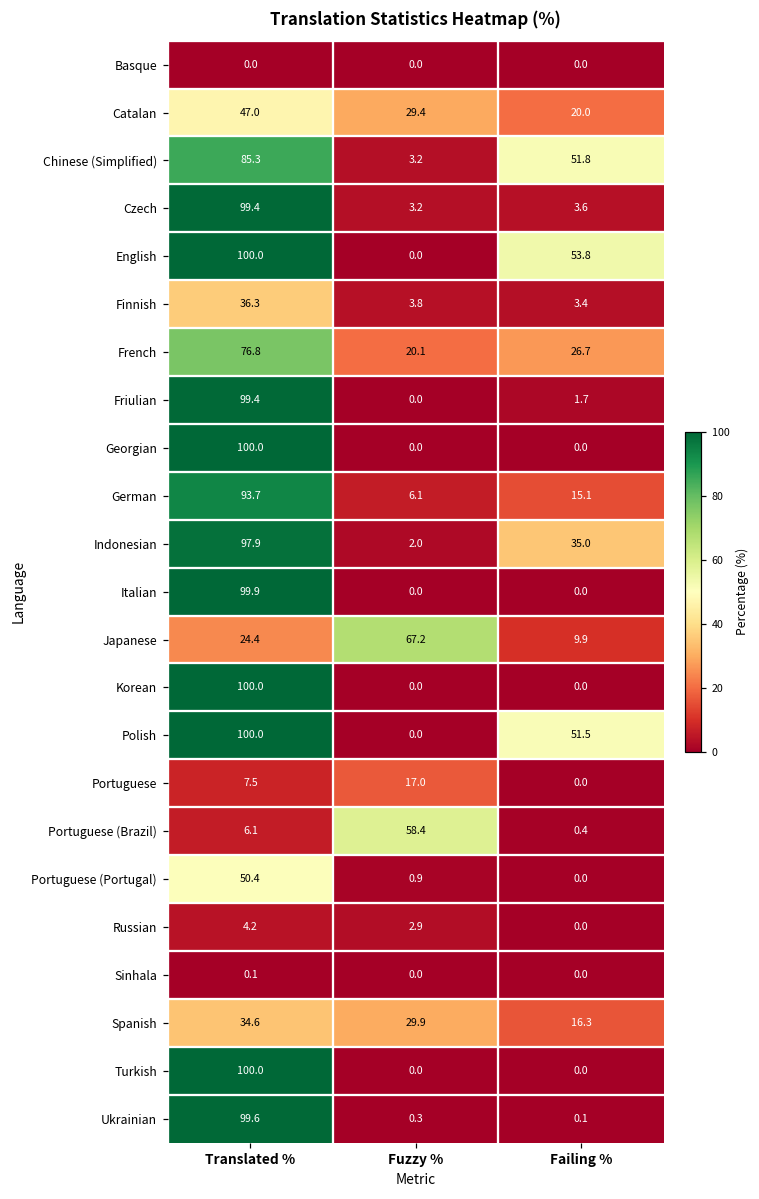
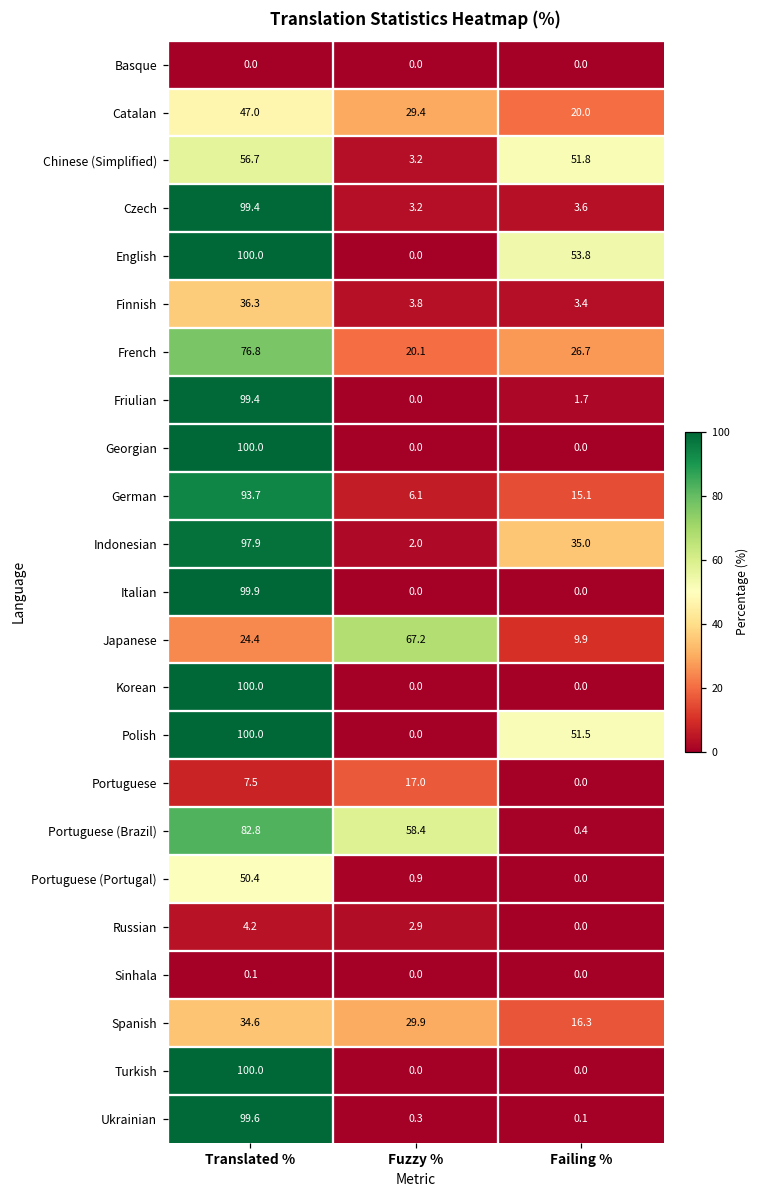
Chinese (Simplified), Translated %: 85.3 -> 56.7
Portuguese (Brazil), Translated %: 6.1 -> 82.8
